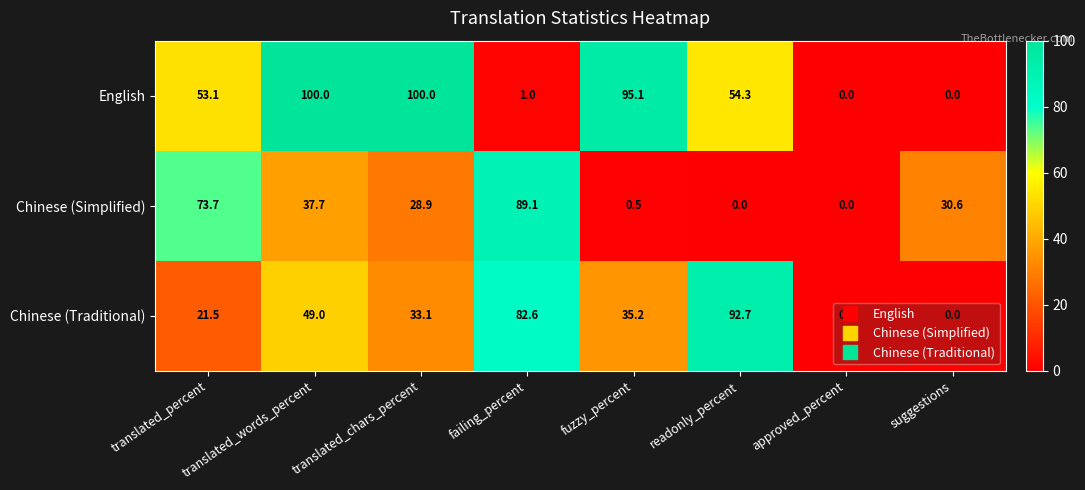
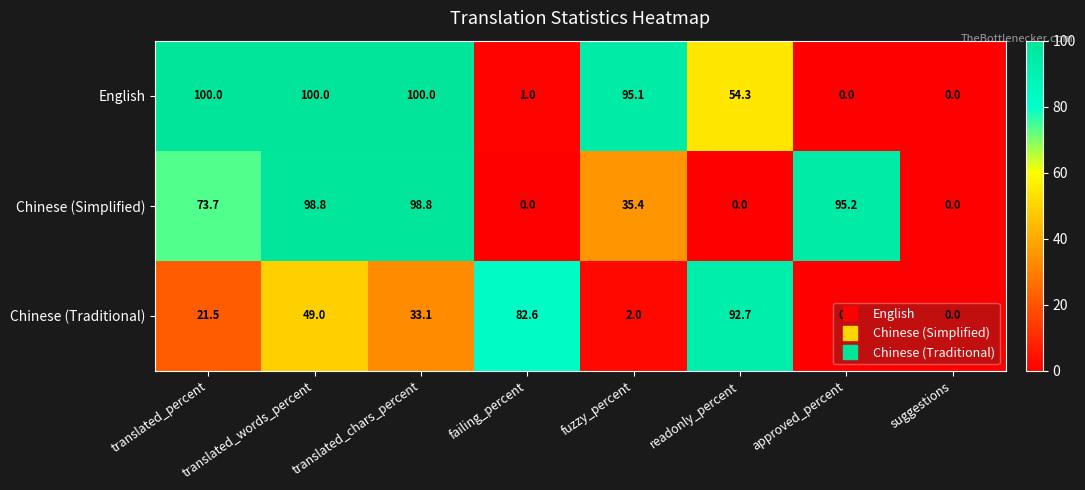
English, translated_percent: 53.1 -> 100.0
Chinese (Simplified), translated_words_percent: 37.7 -> 98.8
Chinese (Simplified), translated_chars_percent: 28.9 -> 98.8
Chinese (Simplified), failing_percent: 89.1 -> 0.0
Chinese (Simplified), fuzzy_percent: 0.5 -> 35.4
Chinese (Simplified), approved_percent: 0.0 -> 95.2
Chinese (Simplified), suggestions: 30.6 -> 0.0
Chinese (Traditional), fuzzy_percent: 35.2 -> 2.0
